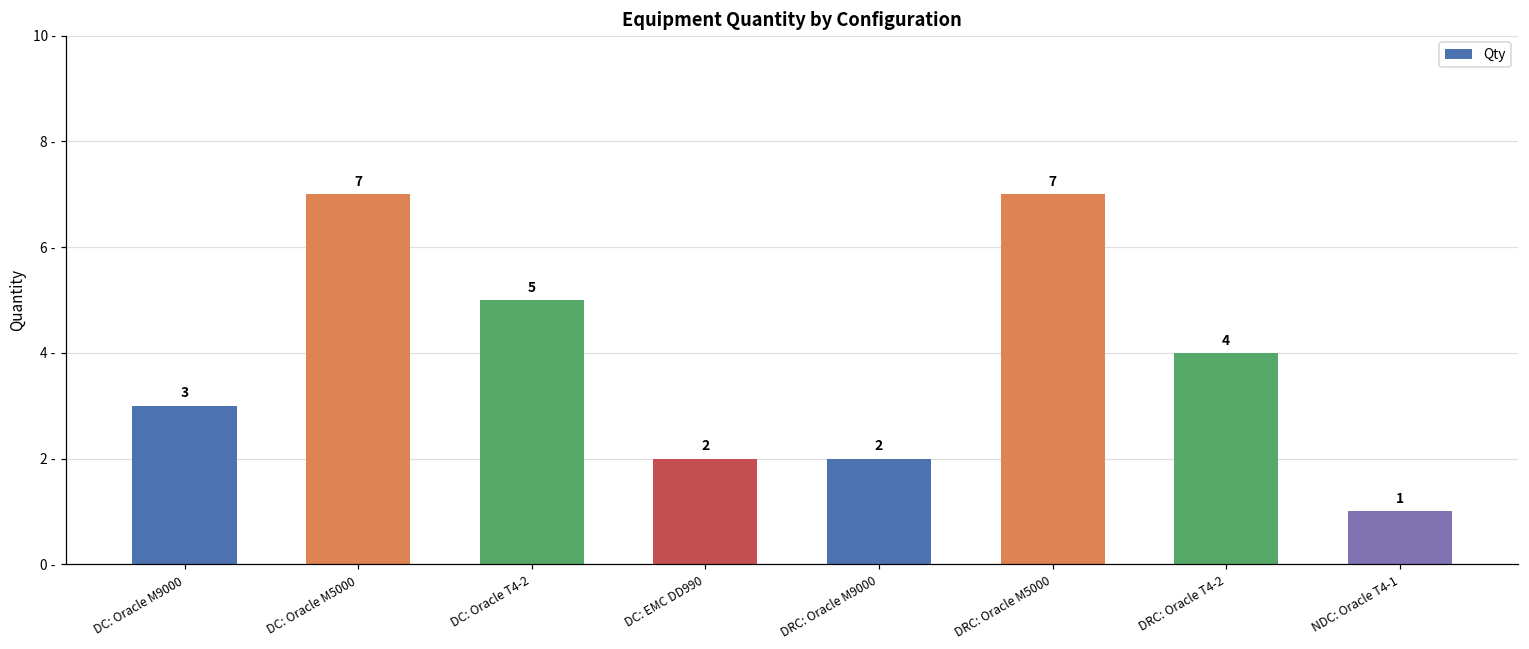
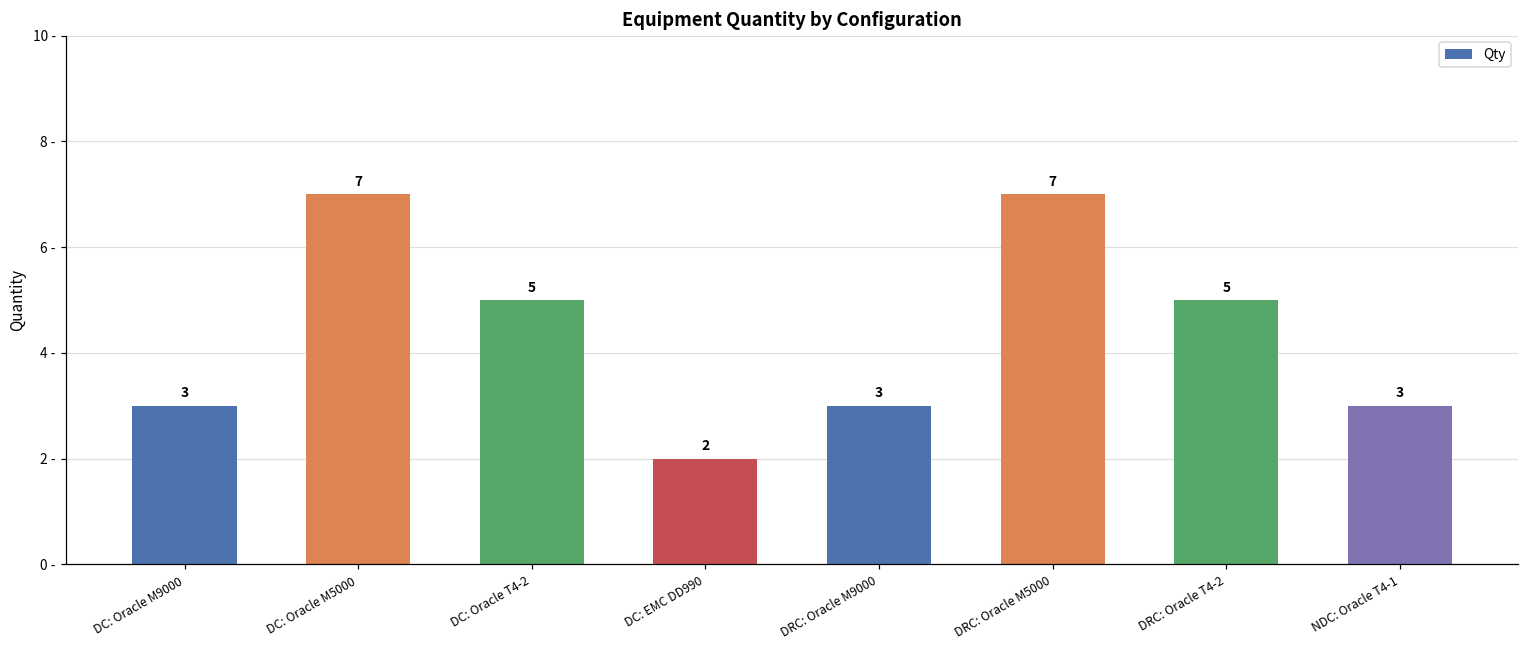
DRC: Oracle M9000: 2 -> 3
DRC: Oracle T4-2: 4 -> 5
NDC: Oracle T4-1: 1 -> 3
